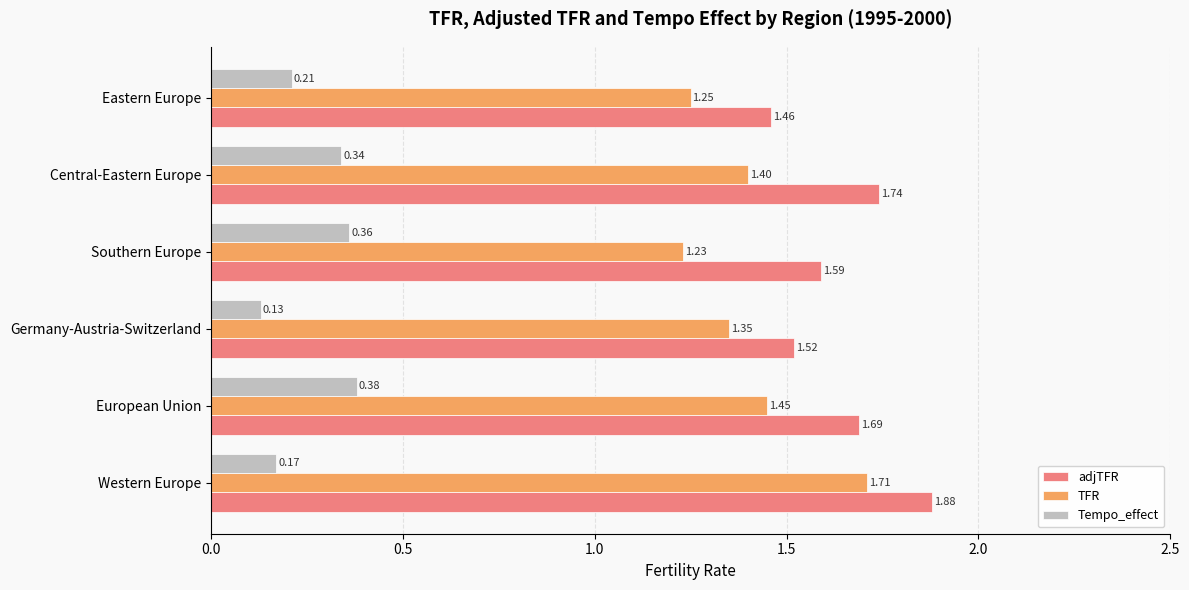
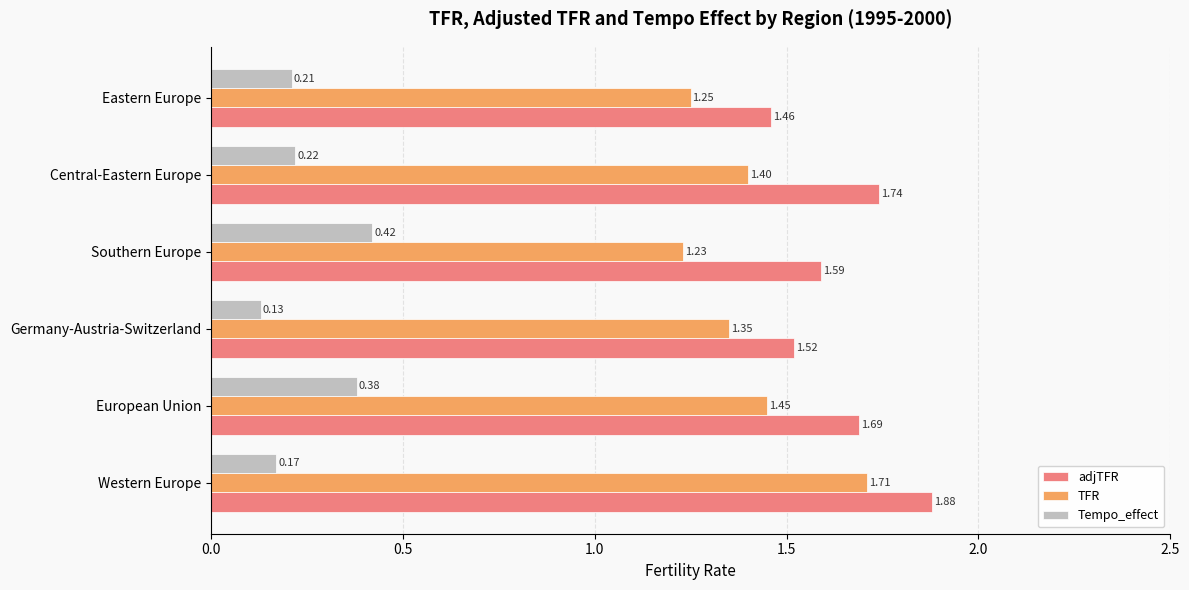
Tempo_effect, Central-Eastern Europe: 0.34 -> 0.22
Tempo_effect, Southern Europe: 0.36 -> 0.42
